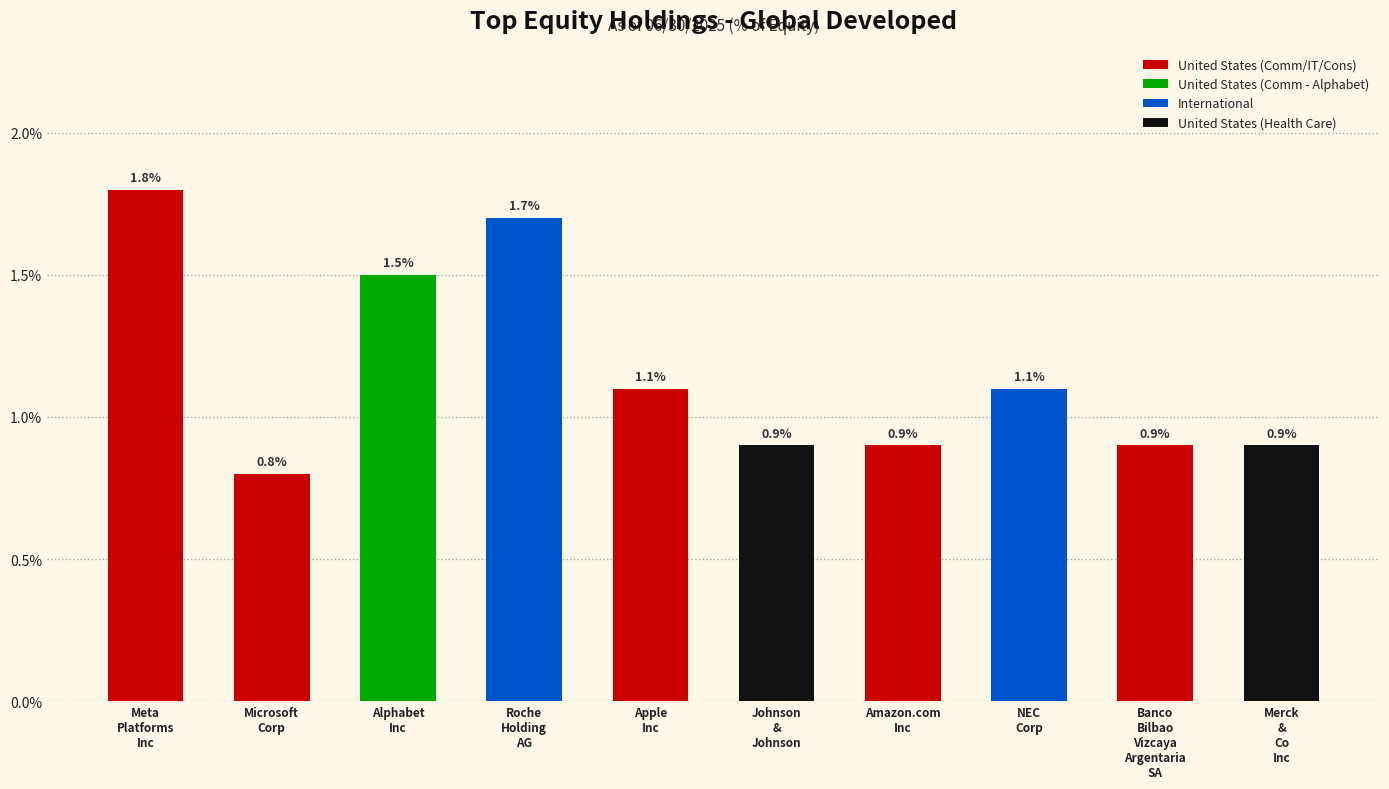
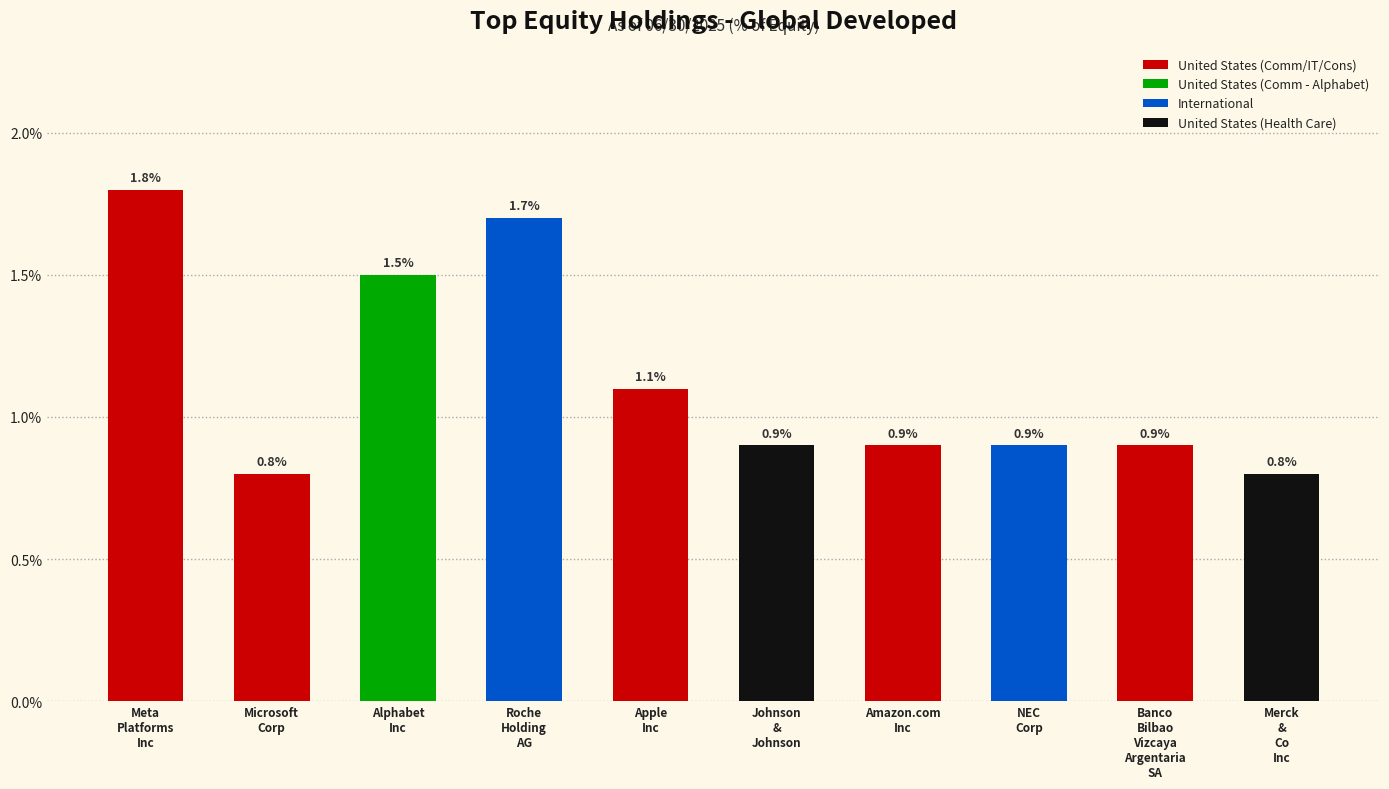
NEC Corp: 1.1% -> 0.9%
Merck & Co Inc: 0.9% -> 0.8%
